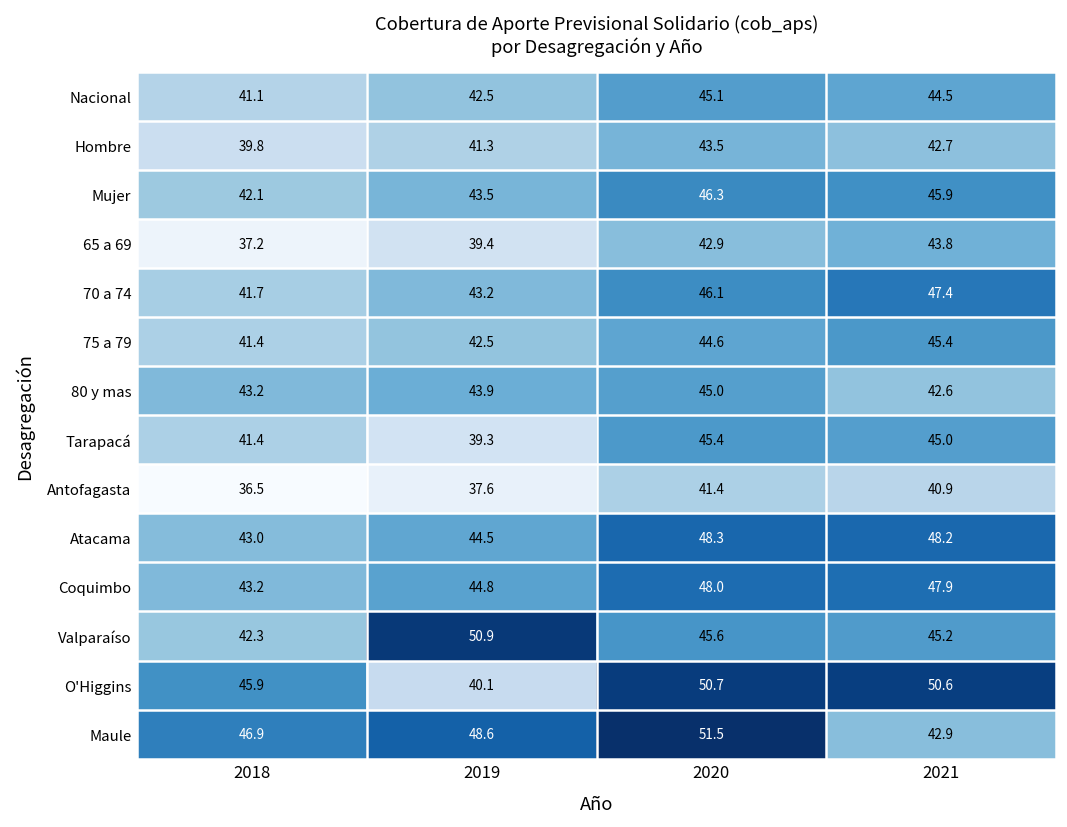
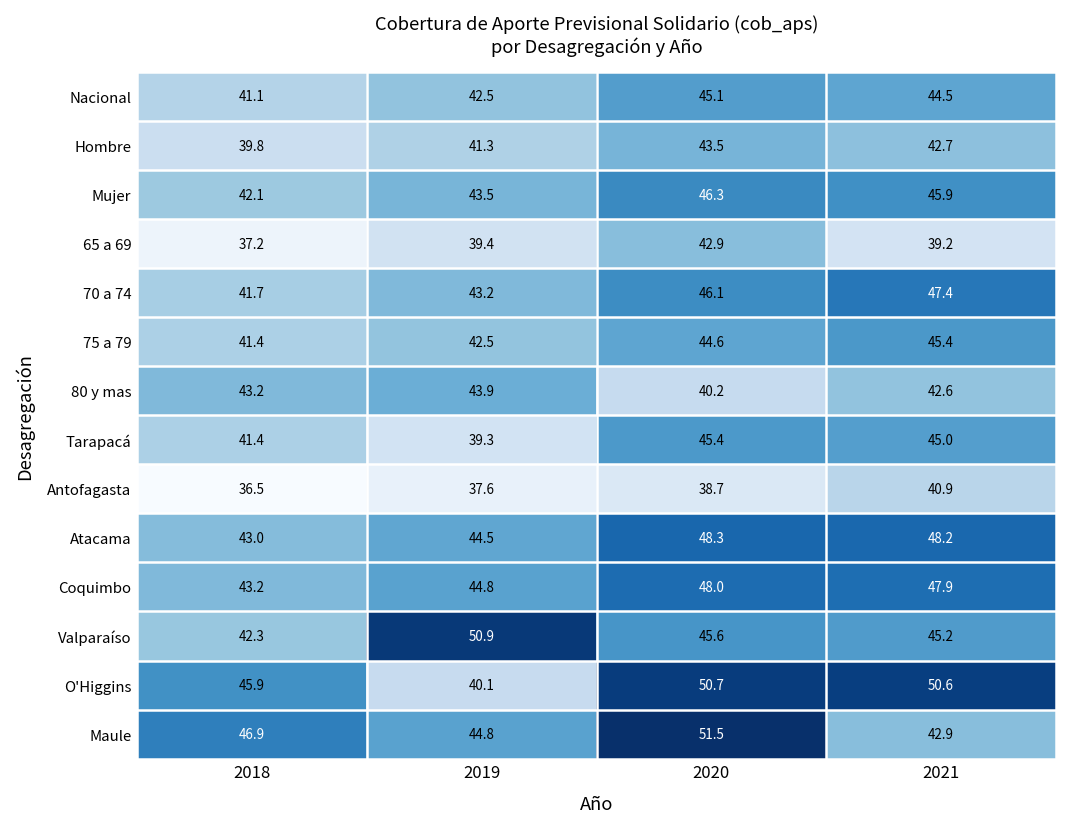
65 a 69, 2021: 43.8 -> 39.2
80 y mas, 2020: 45.0 -> 40.2
Antofagasta, 2020: 41.4 -> 38.7
Maule, 2019: 48.6 -> 44.8
